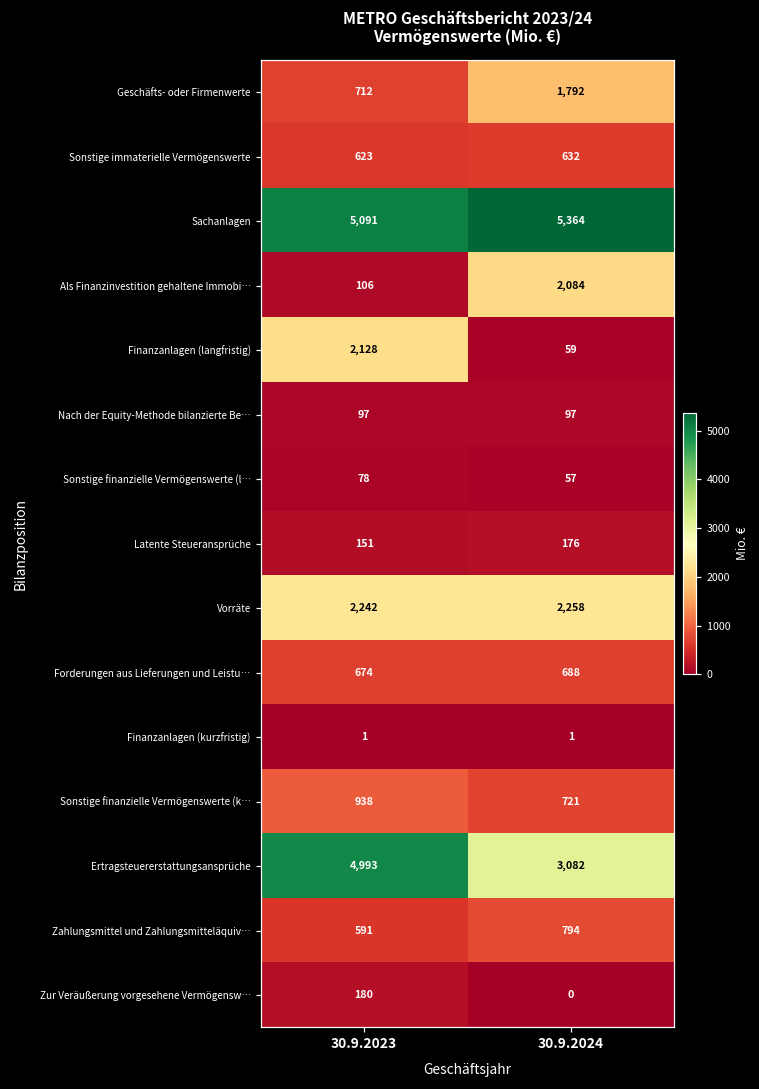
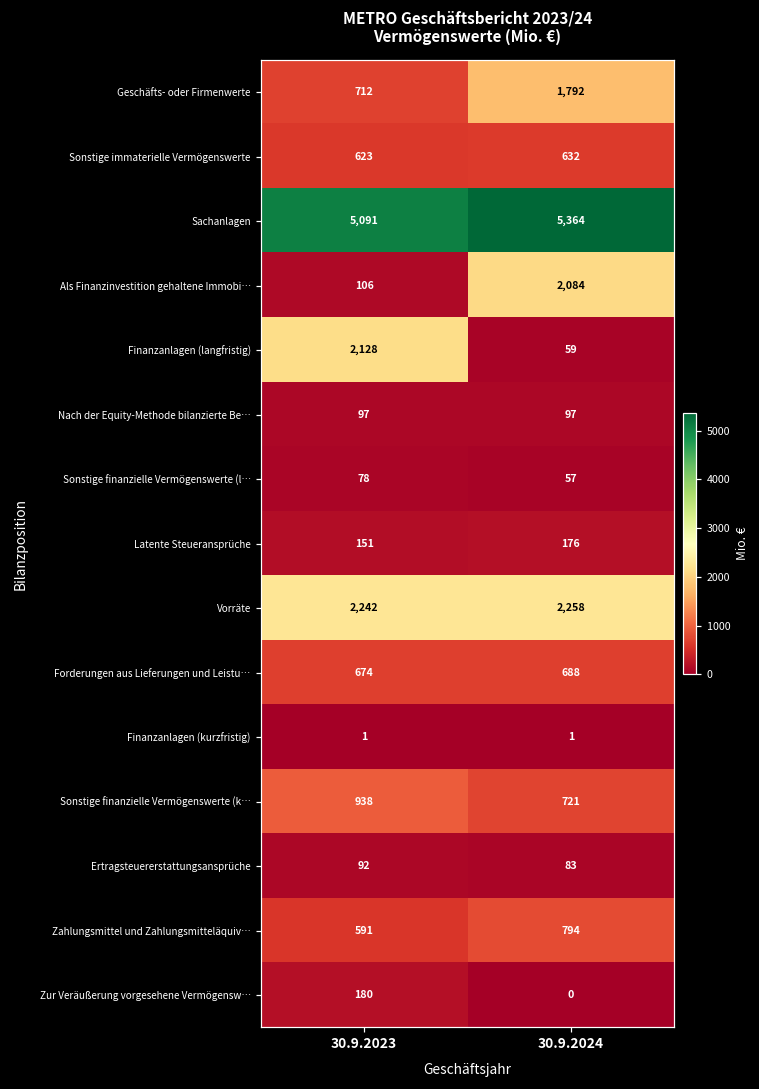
Ertragsteuererstattungsansprüche, 30.9.2023: 4,993 -> 92
Ertragsteuererstattungsansprüche, 30.9.2024: 3,082 -> 83
